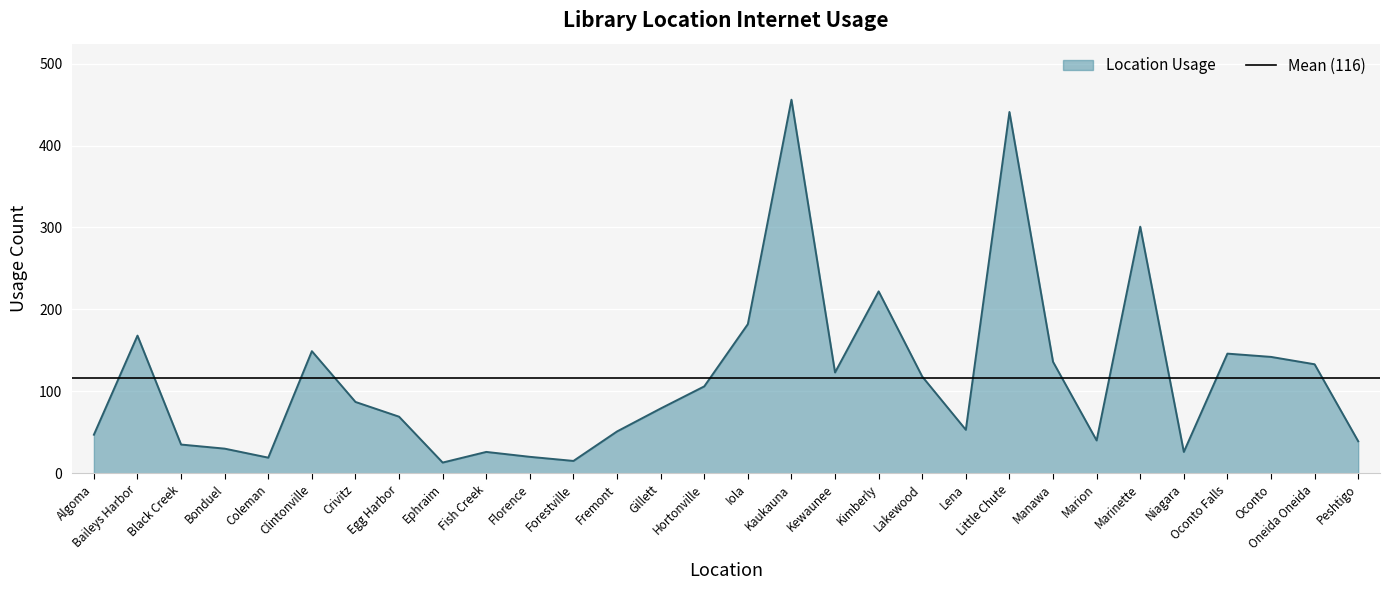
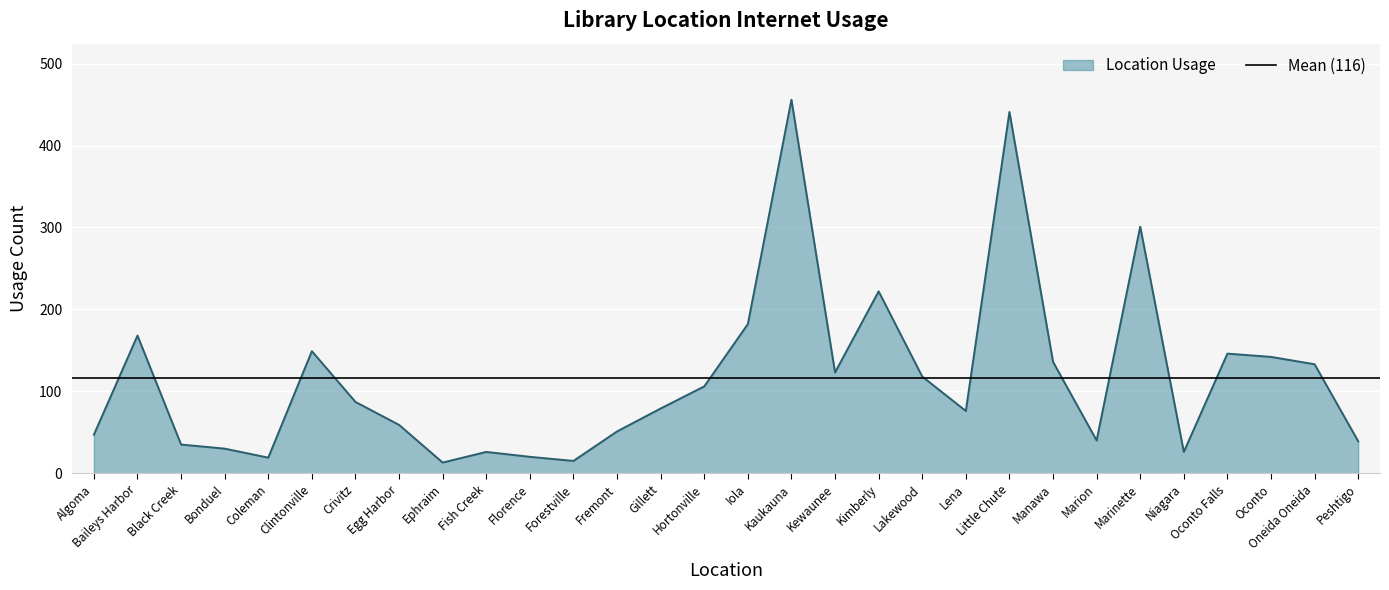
Egg Harbor: 70 -> 60
Lena: 50 -> 80
